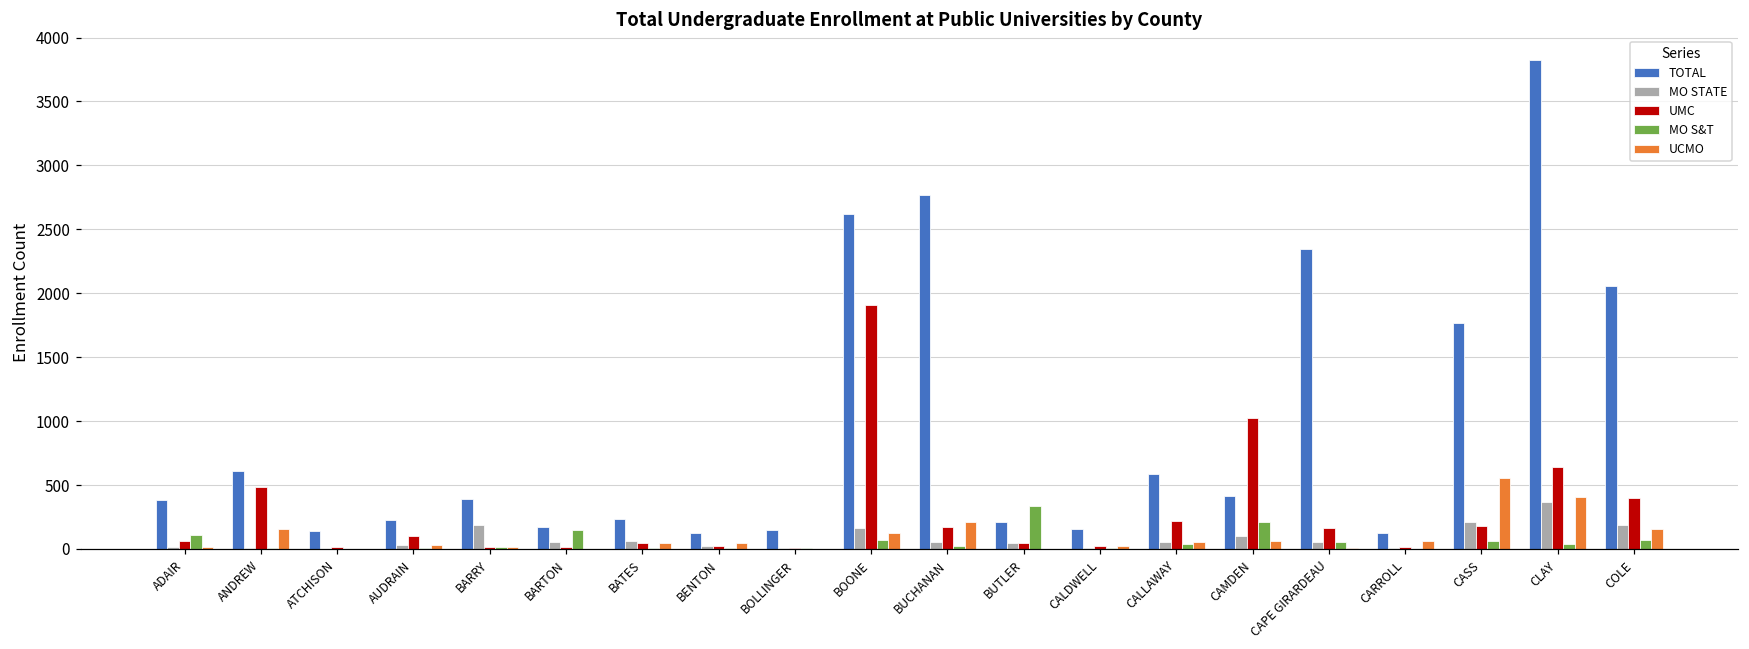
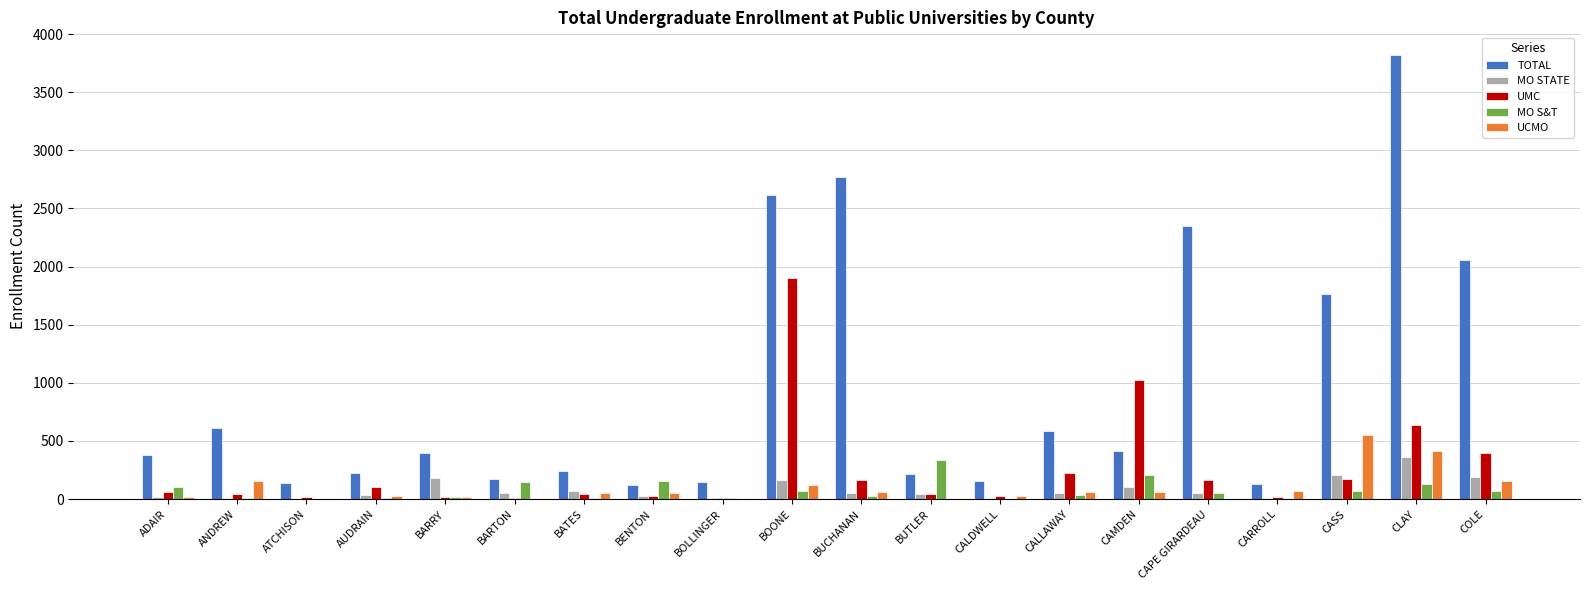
UMC, ANDREW: 480 -> 40
MO S&T, BENTON: 0 -> 160
UCMO, BUCHANAN: 210 -> 60
MO S&T, CLAY: 40 -> 130
